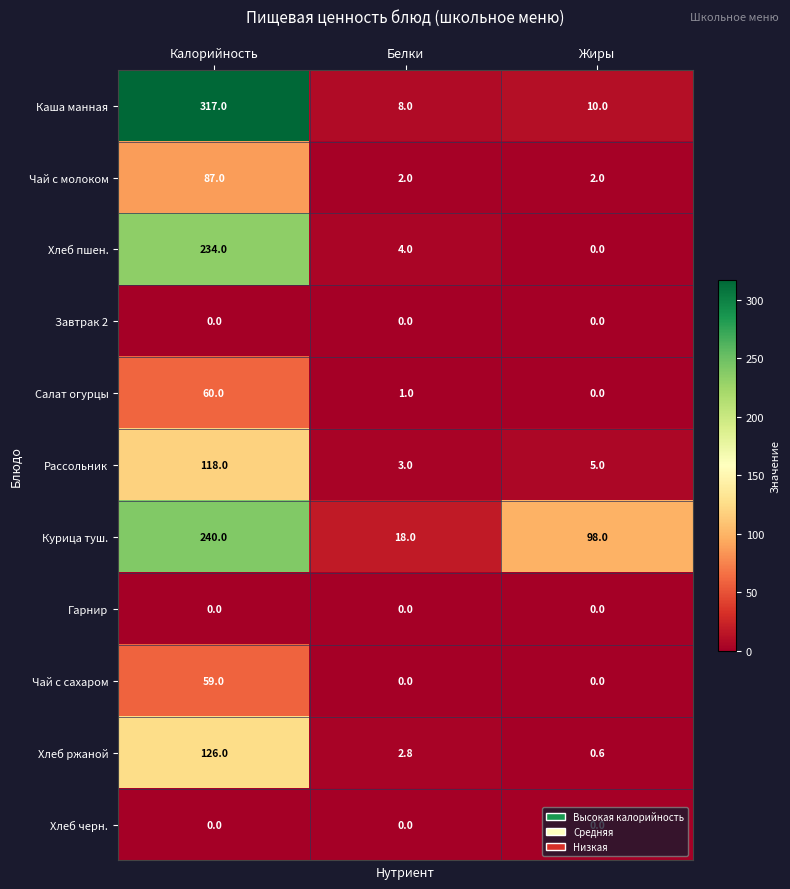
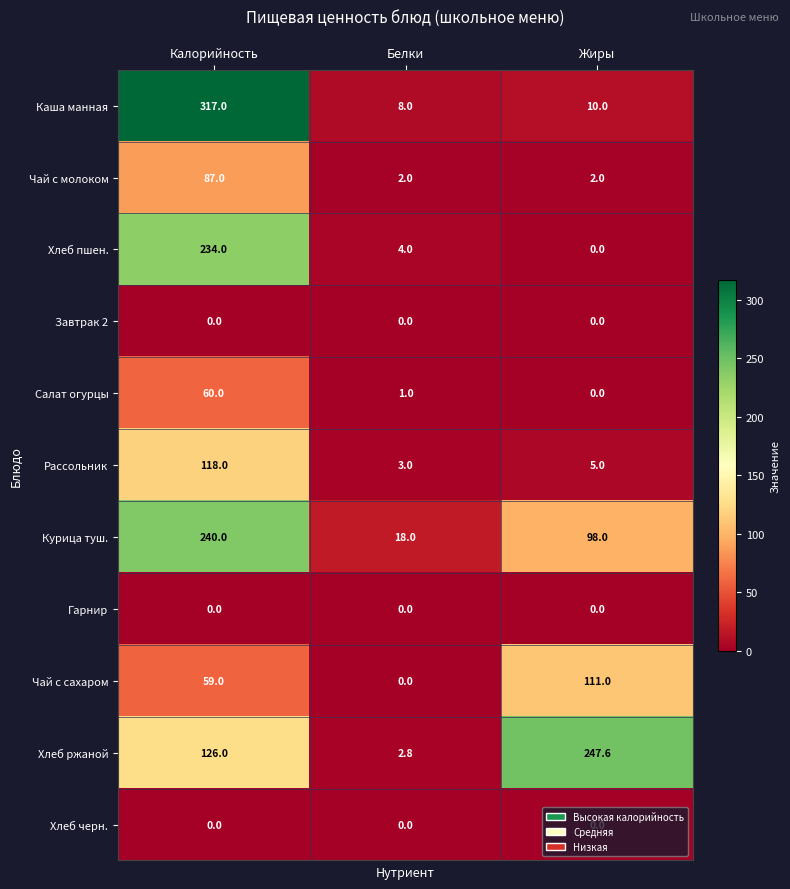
Чай с сахаром, Жиры: 0.0 -> 111.0
Хлеб ржаной, Жиры: 0.6 -> 247.6
